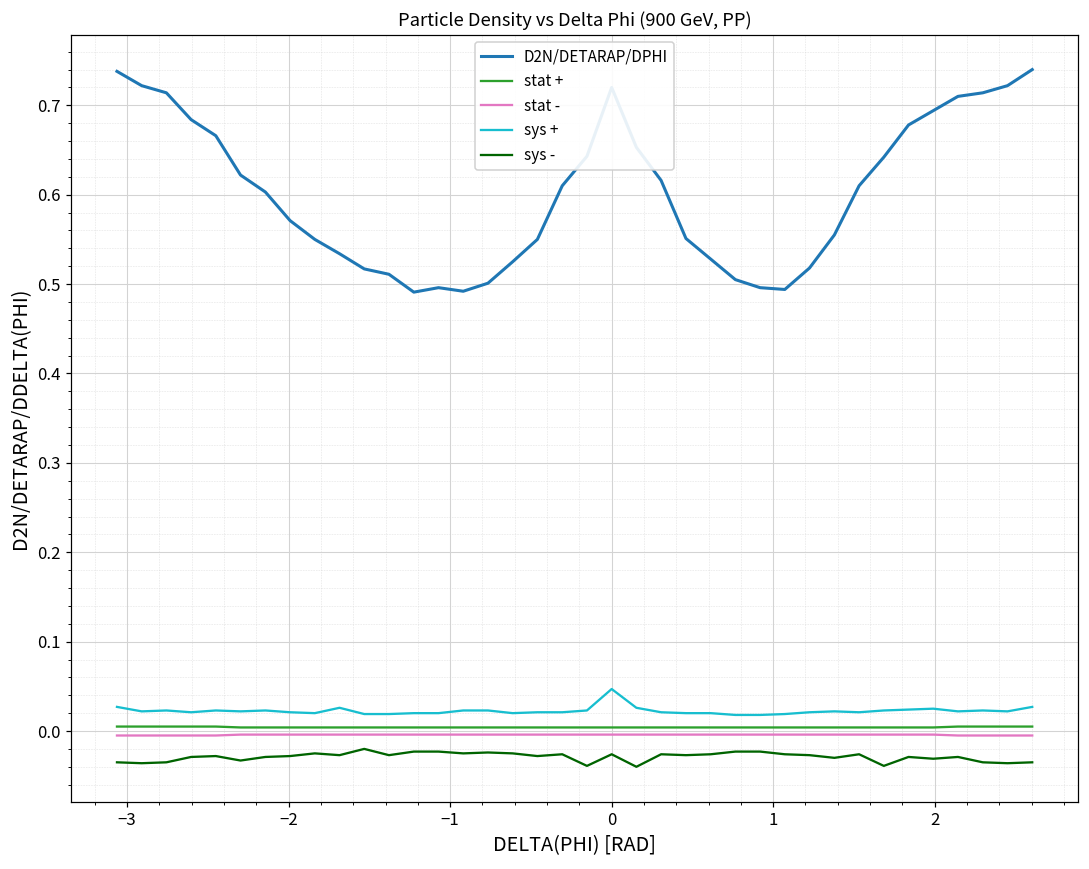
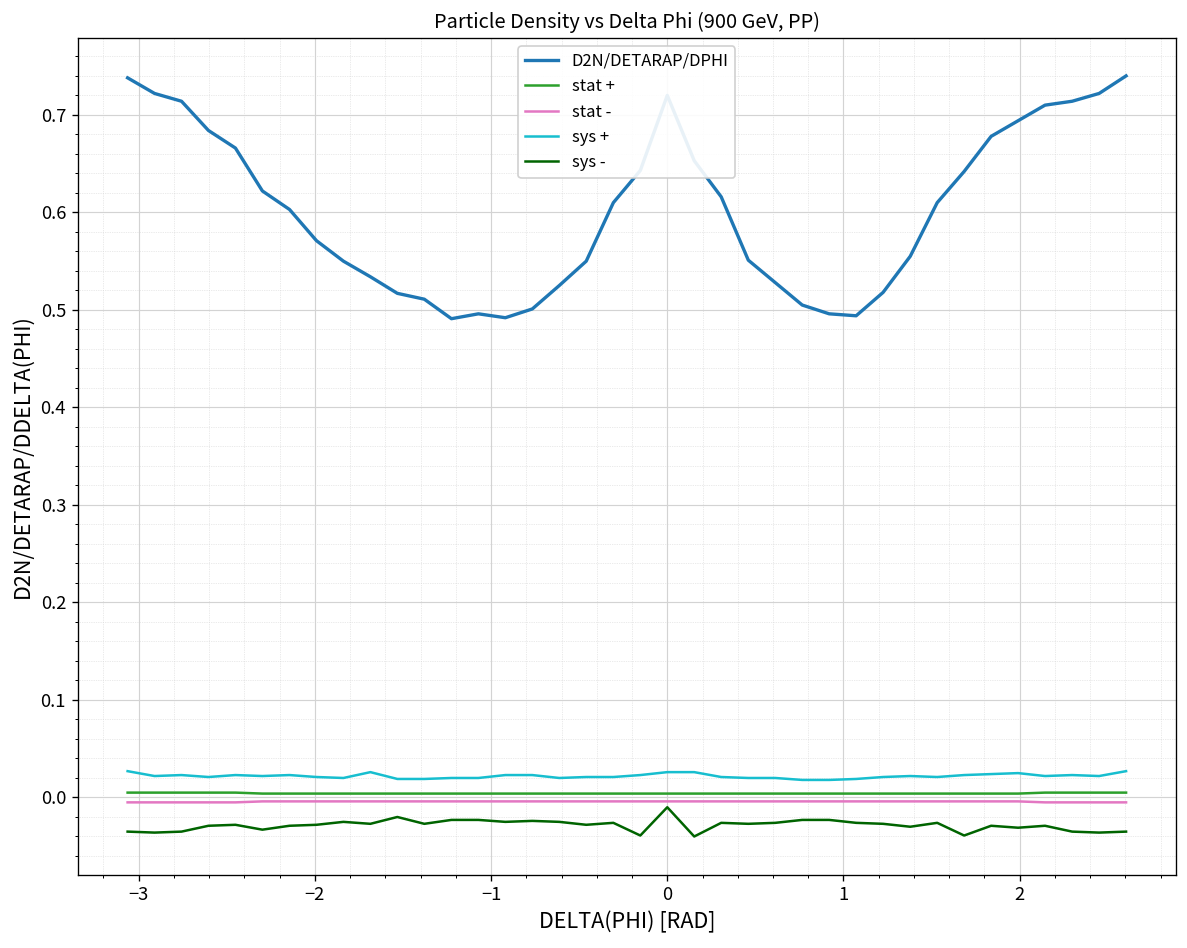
sys +, 0: 0.05 -> 0.03
sys -, 0: -0.03 -> -0.01
